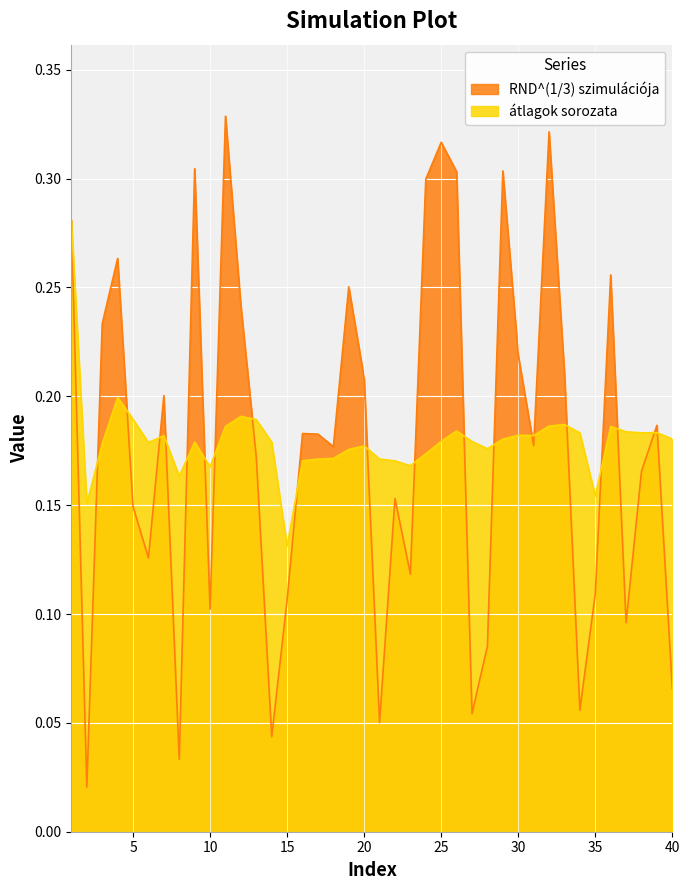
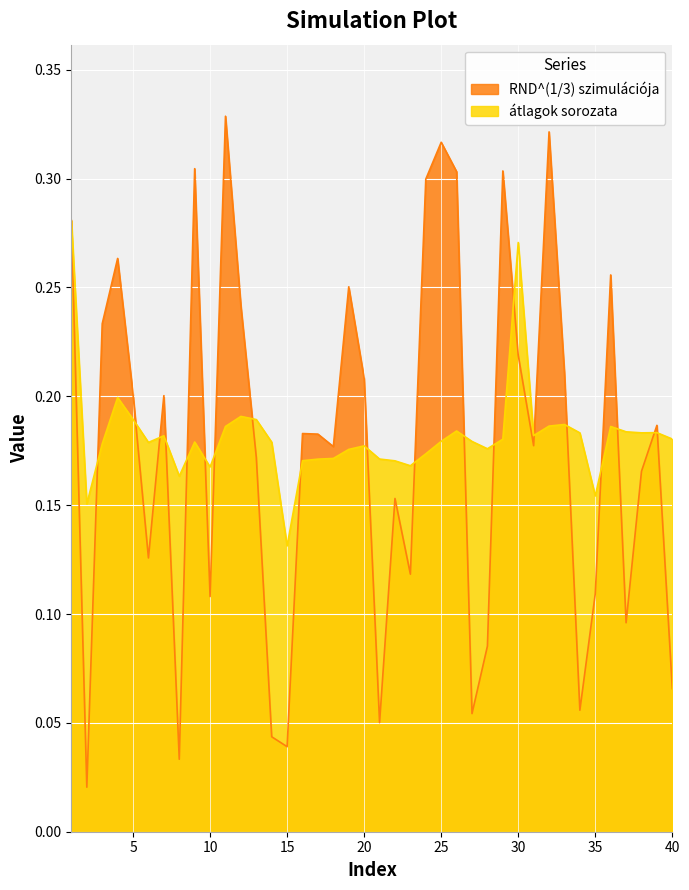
RND^(1/3) szimulációja, 5: 0.149 -> 0.201
RND^(1/3) szimulációja, 10: 0.102 -> 0.108
RND^(1/3) szimulációja, 15: 0.106 -> 0.039
átlagok sorozata, 30: 0.182 -> 0.271
